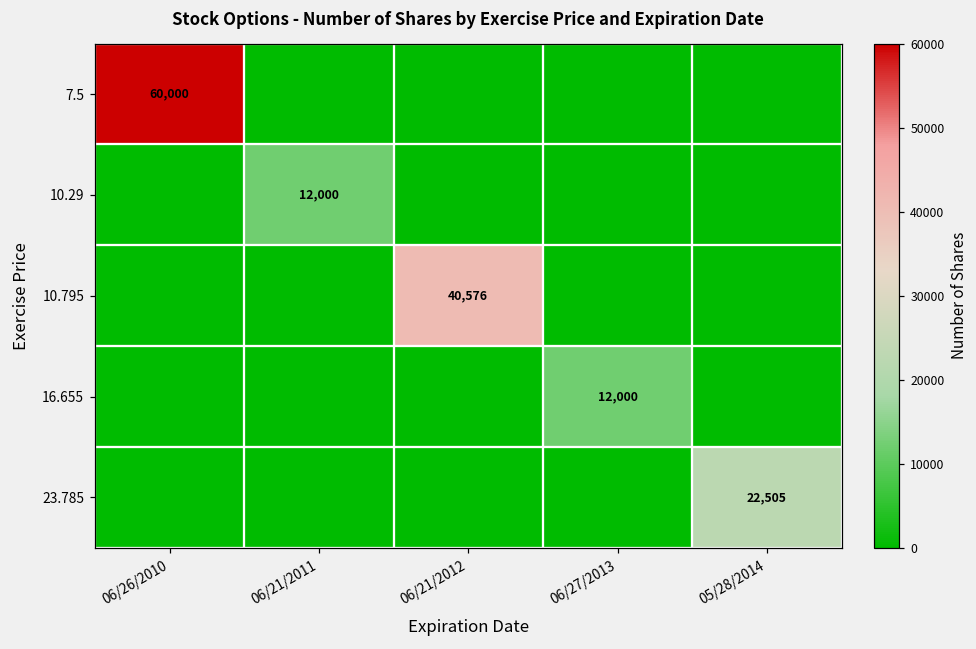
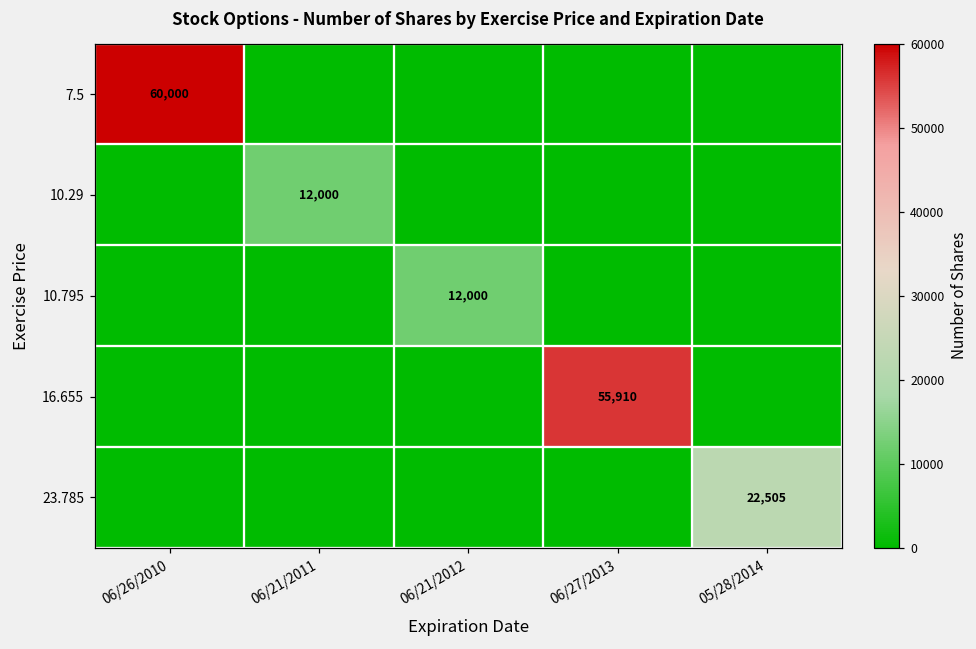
10.795, 06/21/2012: 40,576 -> 12,000
16.655, 06/27/2013: 12,000 -> 55,910
